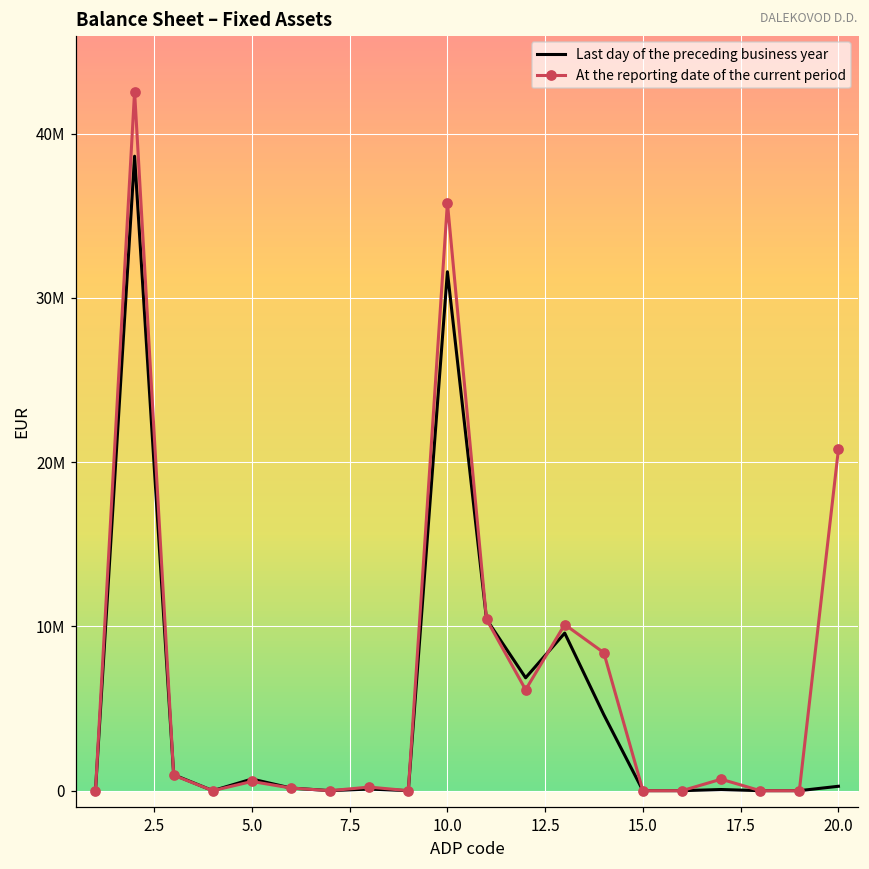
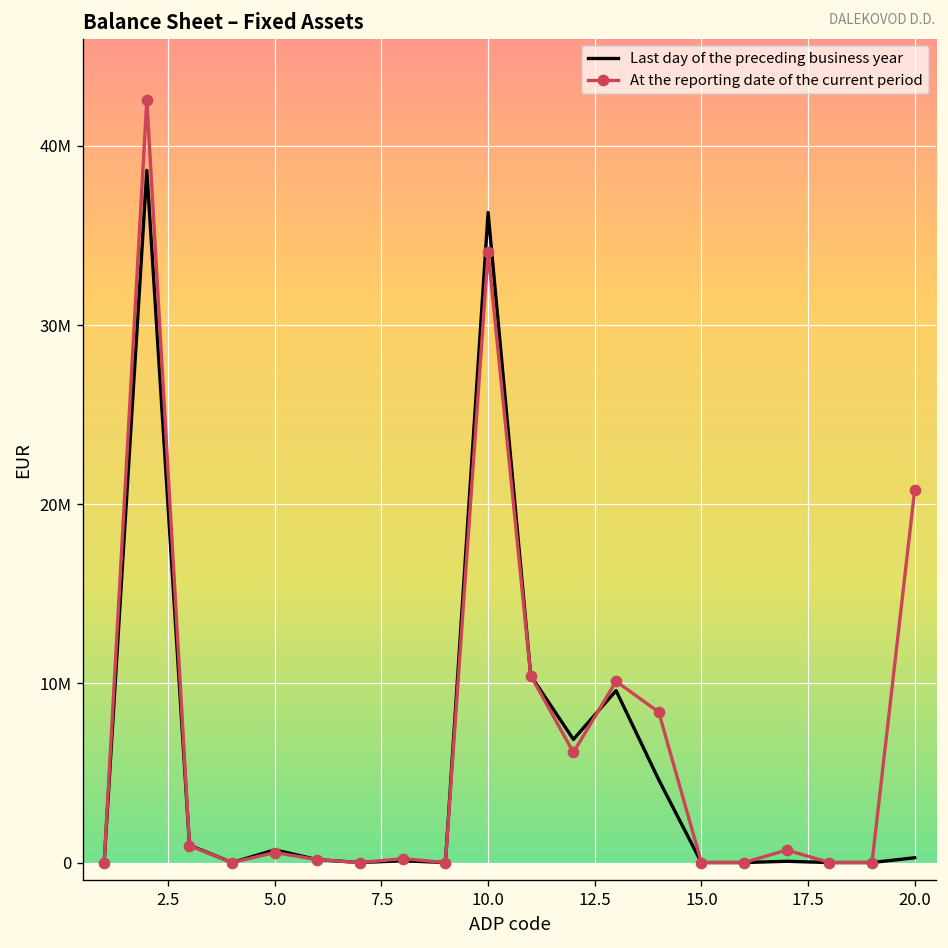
Last day of the preceding business year, 10.0: 31600000 -> 36300000
At the reporting date of the current period, 10.0: 35800000 -> 34100000
